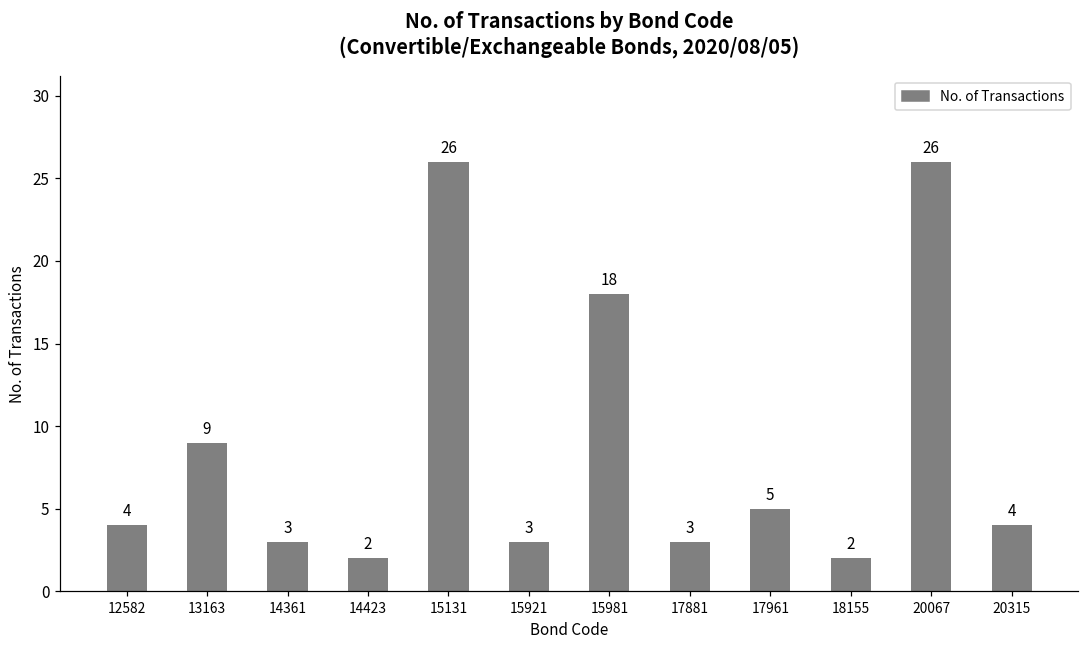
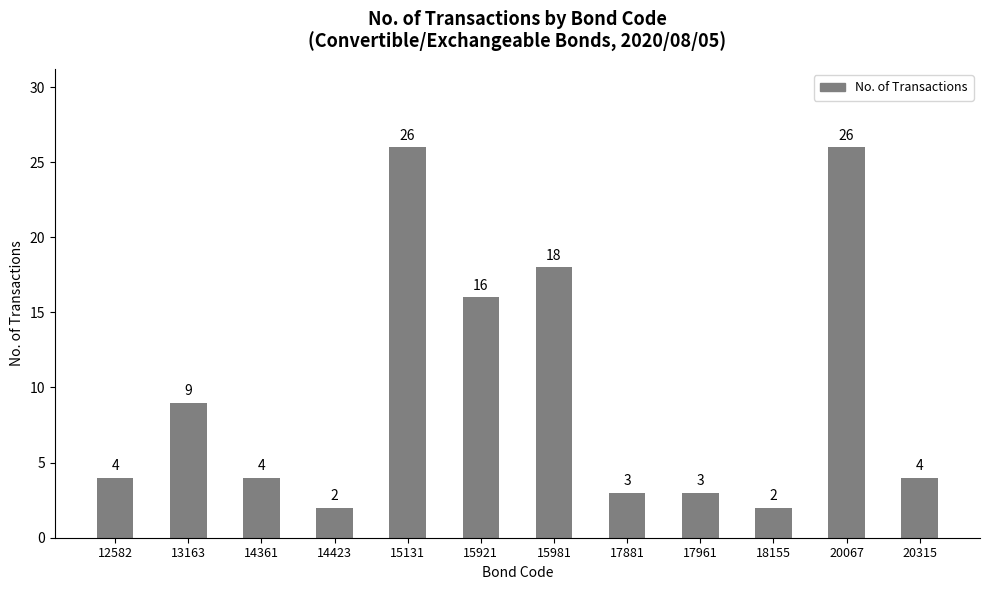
14361: 3 -> 4
15921: 3 -> 16
17961: 5 -> 3
